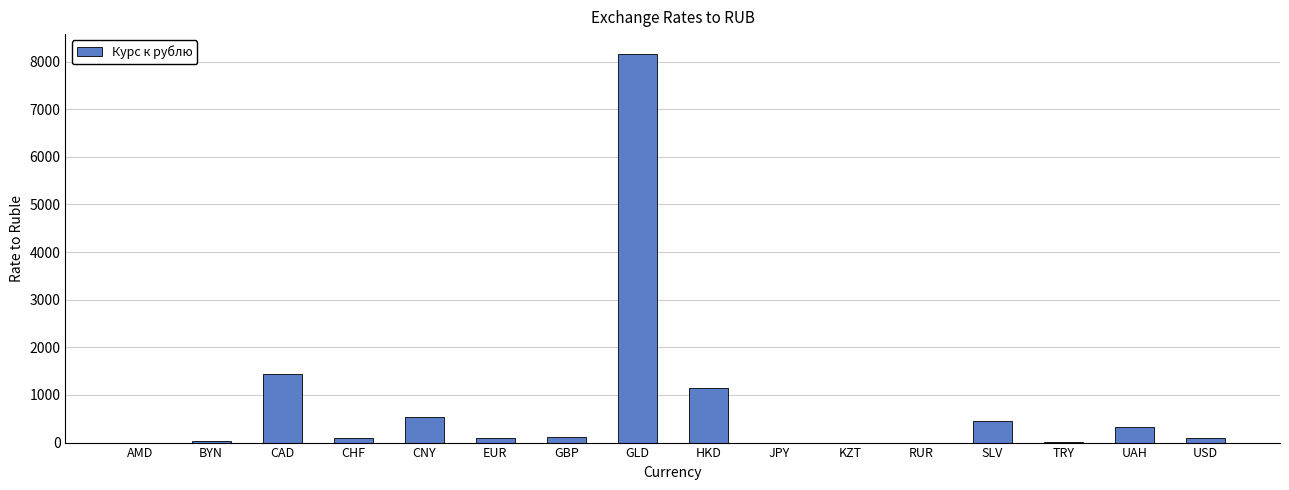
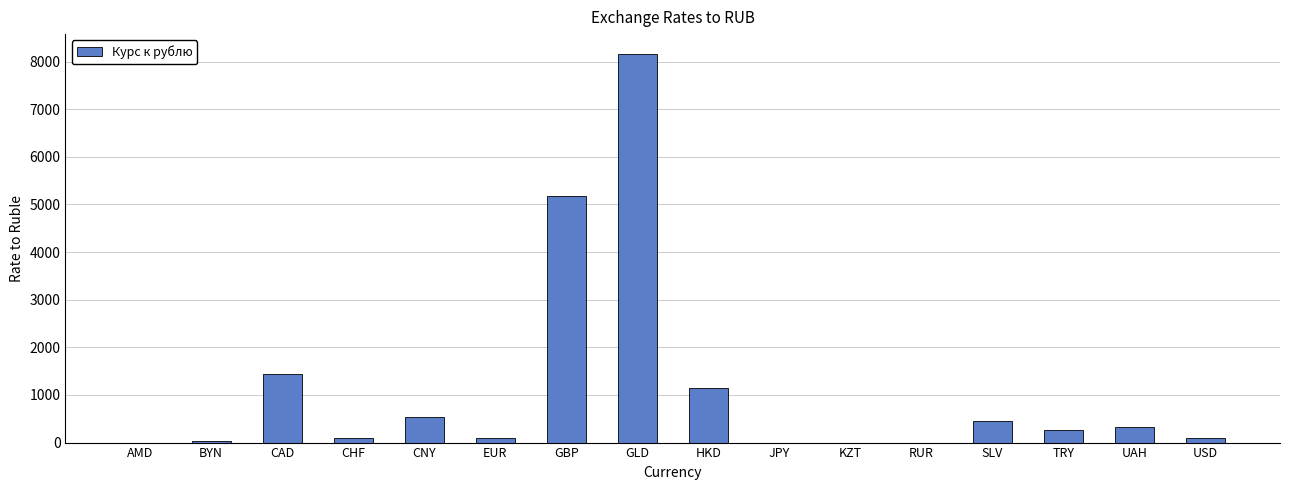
GBP: 100 -> 5200
TRY: 0 -> 300
